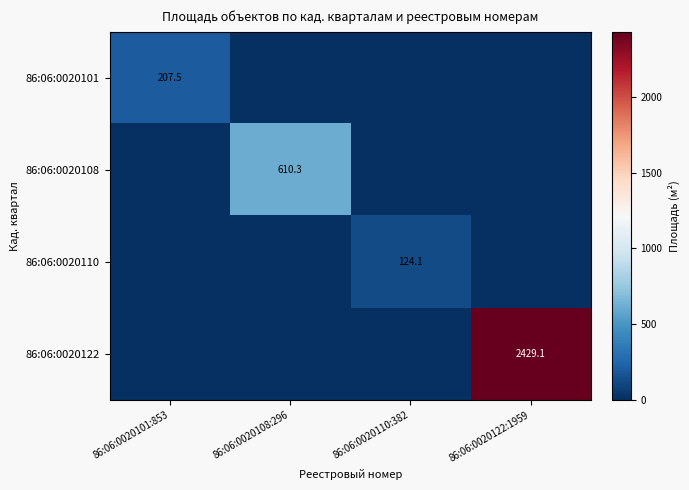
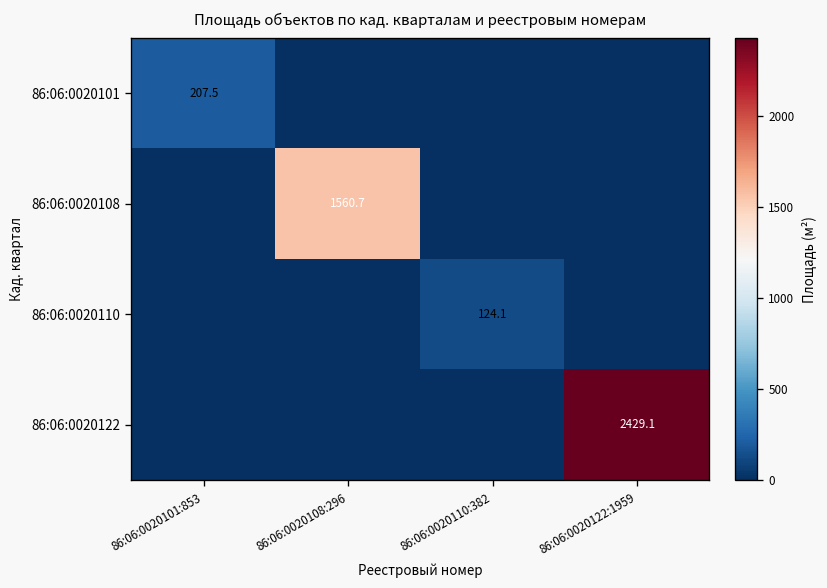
86:06:0020108, 86:06:0020108:296: 610.3 -> 1560.7
